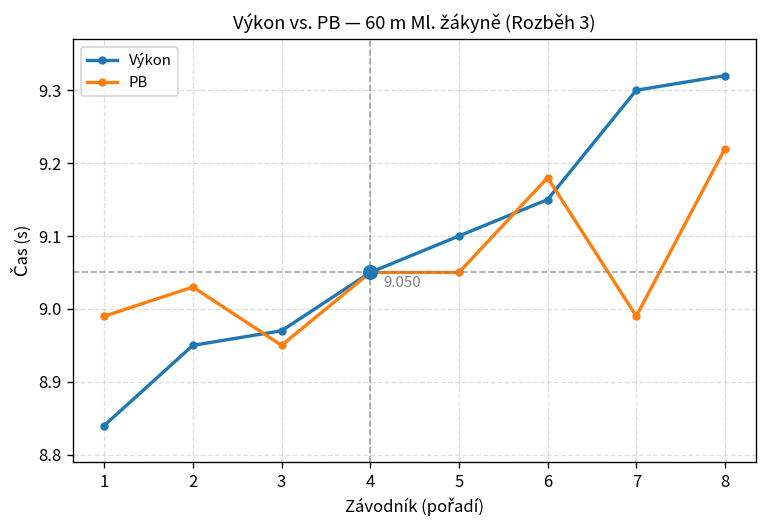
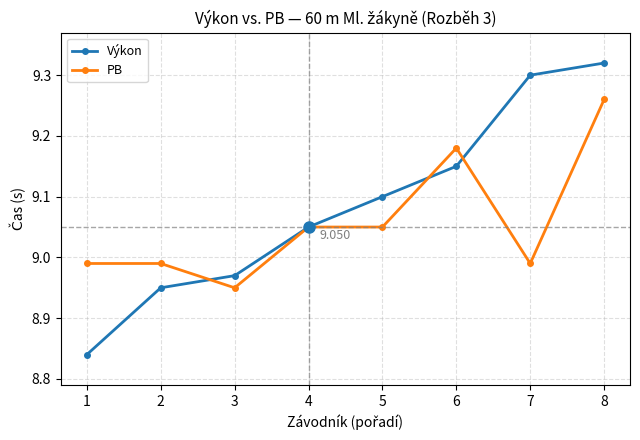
PB, 2: 9.03 -> 8.99
PB, 8: 9.22 -> 9.26
